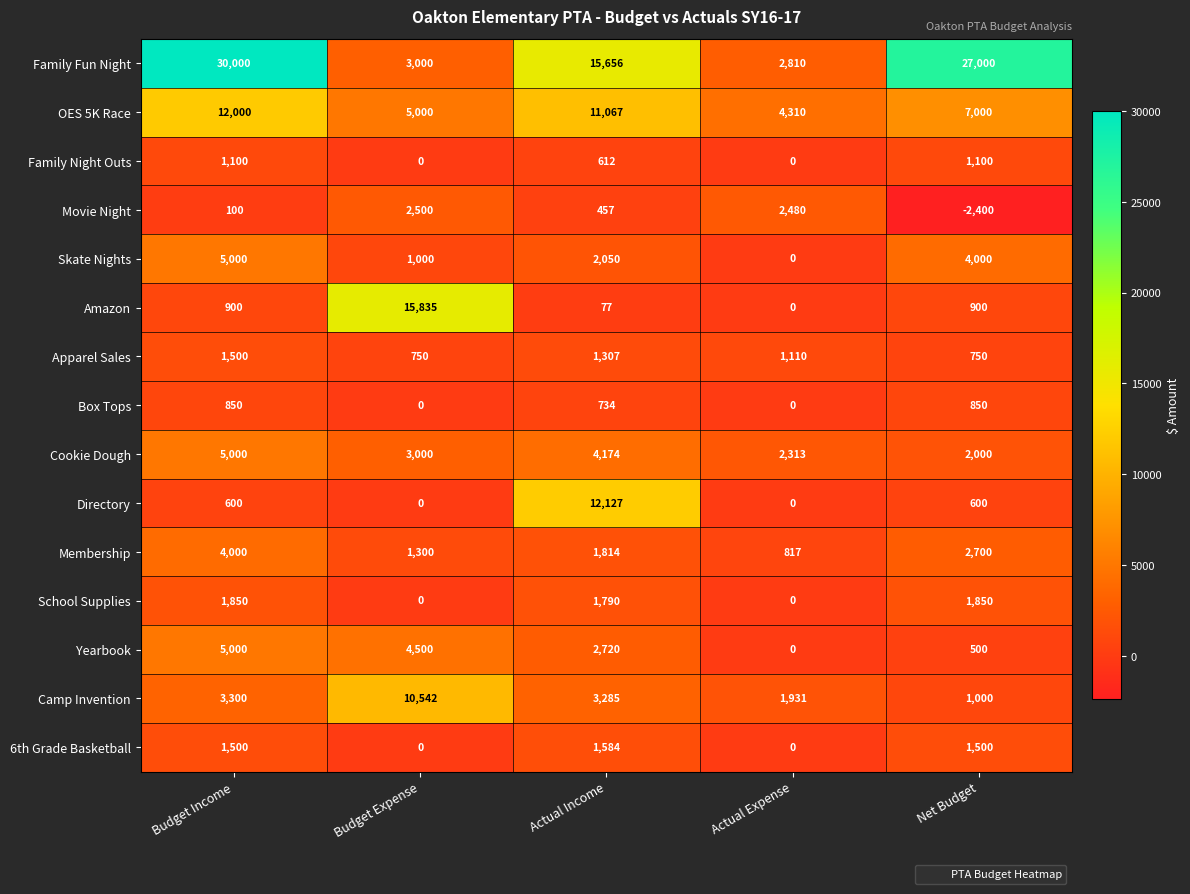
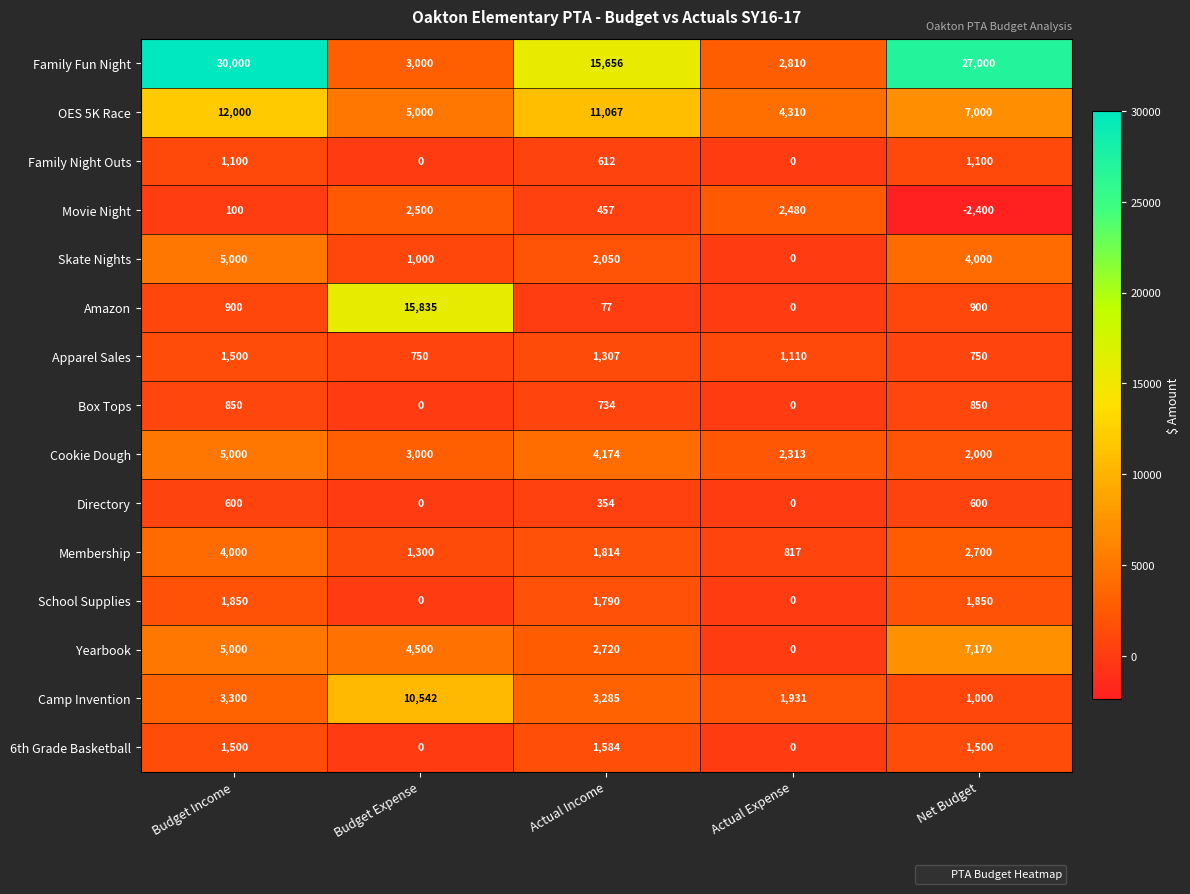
Directory, Actual Income: 12,127 -> 354
Yearbook, Net Budget: 500 -> 7,170
